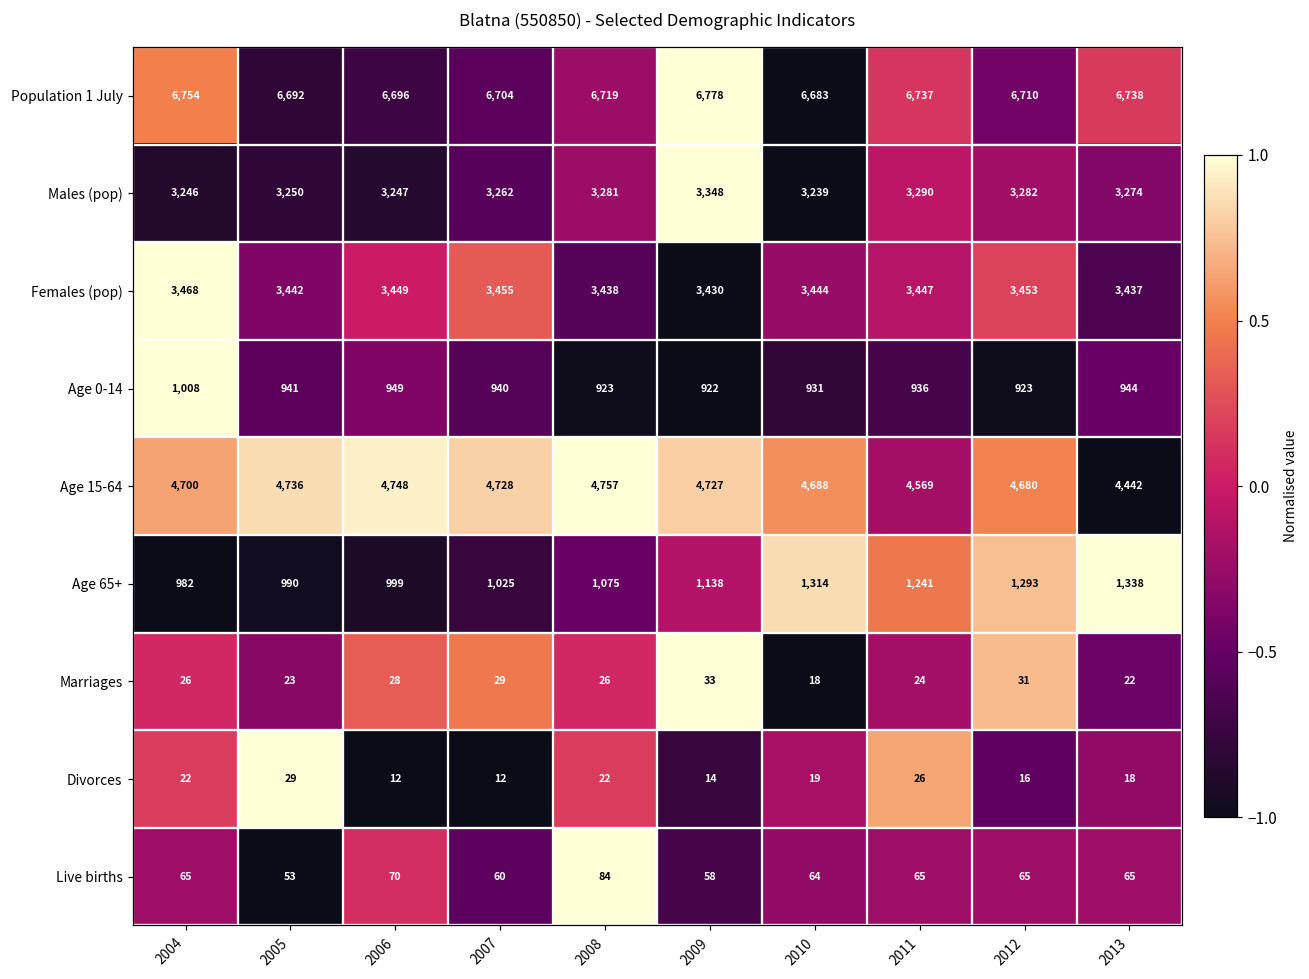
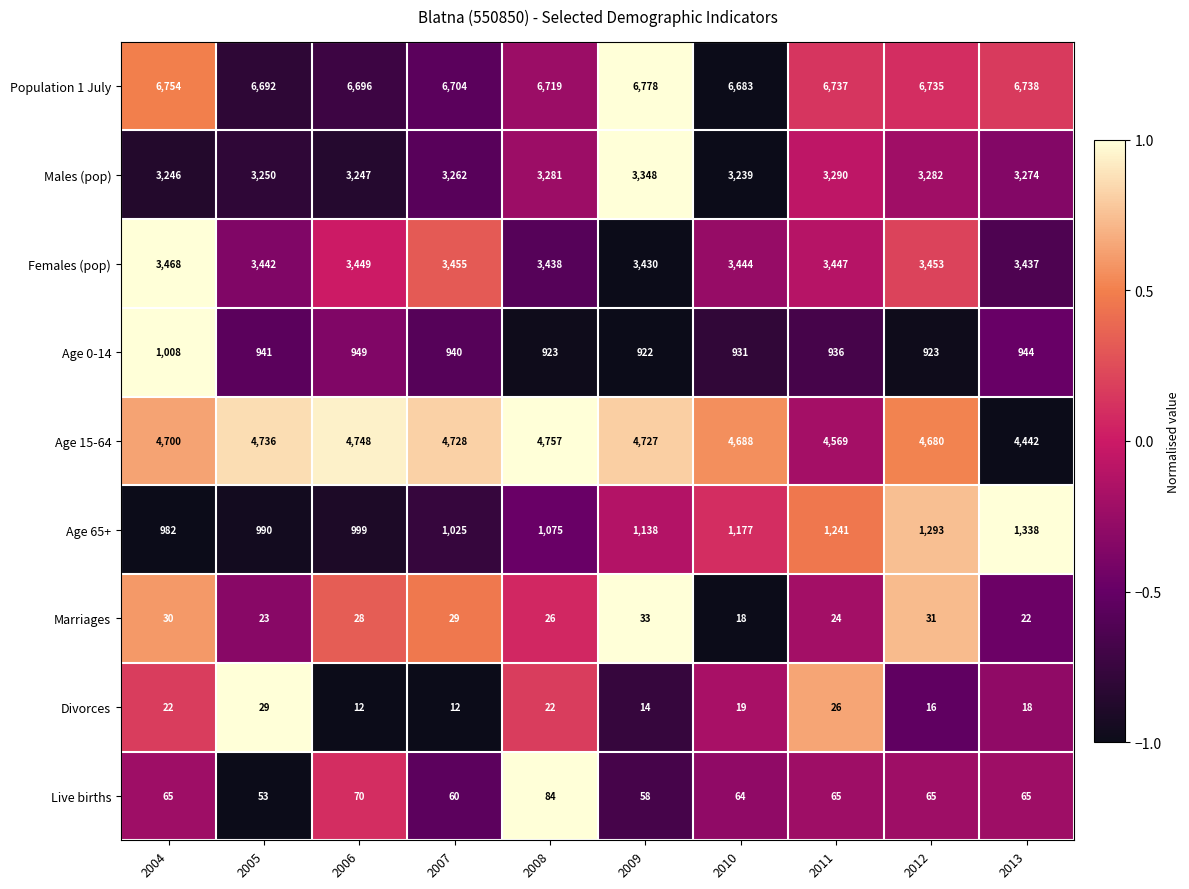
Population 1 July, 2012: 6,710 -> 6,735
Age 65+, 2010: 1,314 -> 1,177
Marriages, 2004: 26 -> 30
